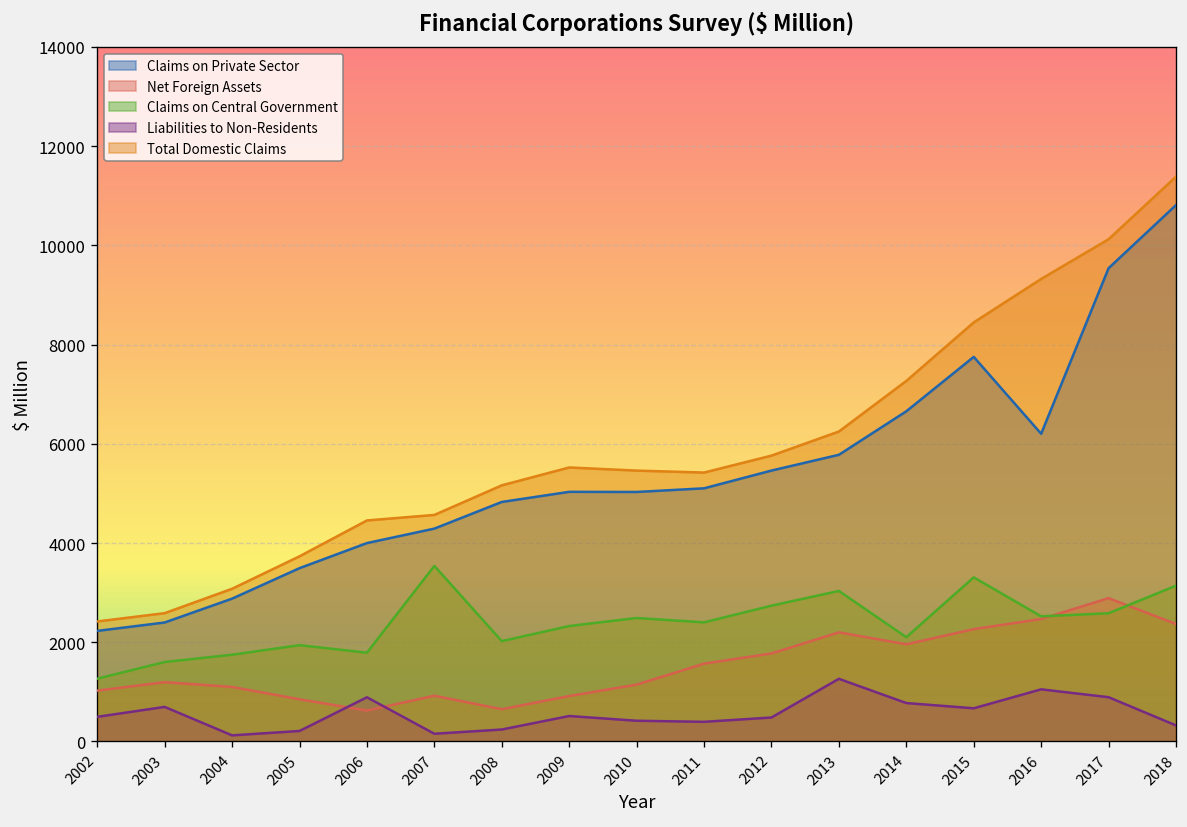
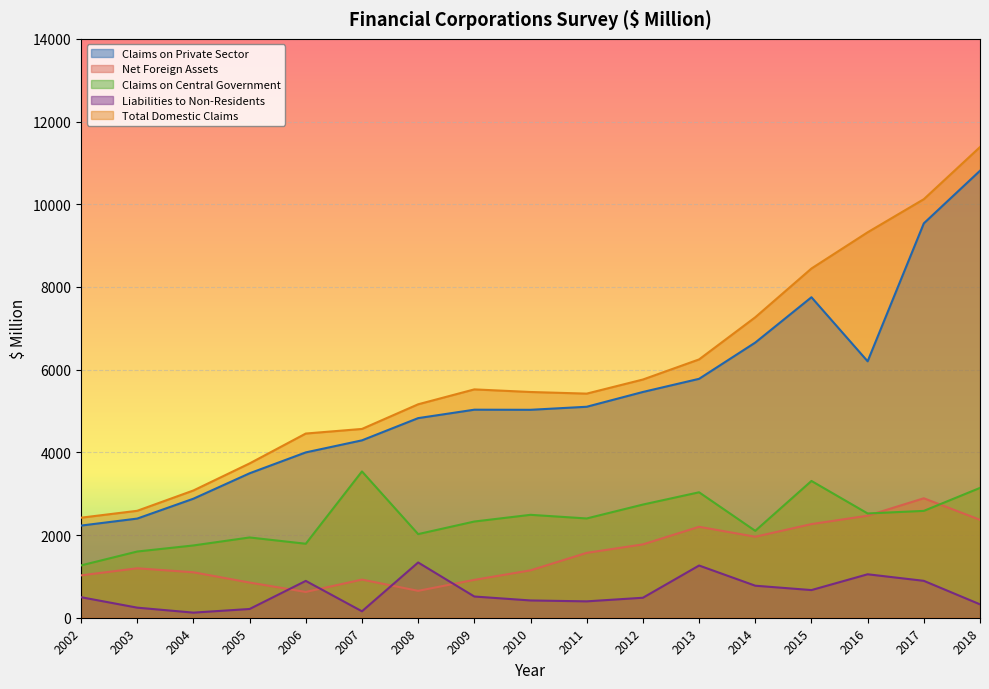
Liabilities to Non-Residents, 2003: 700 -> 200
Liabilities to Non-Residents, 2008: 200 -> 1300
